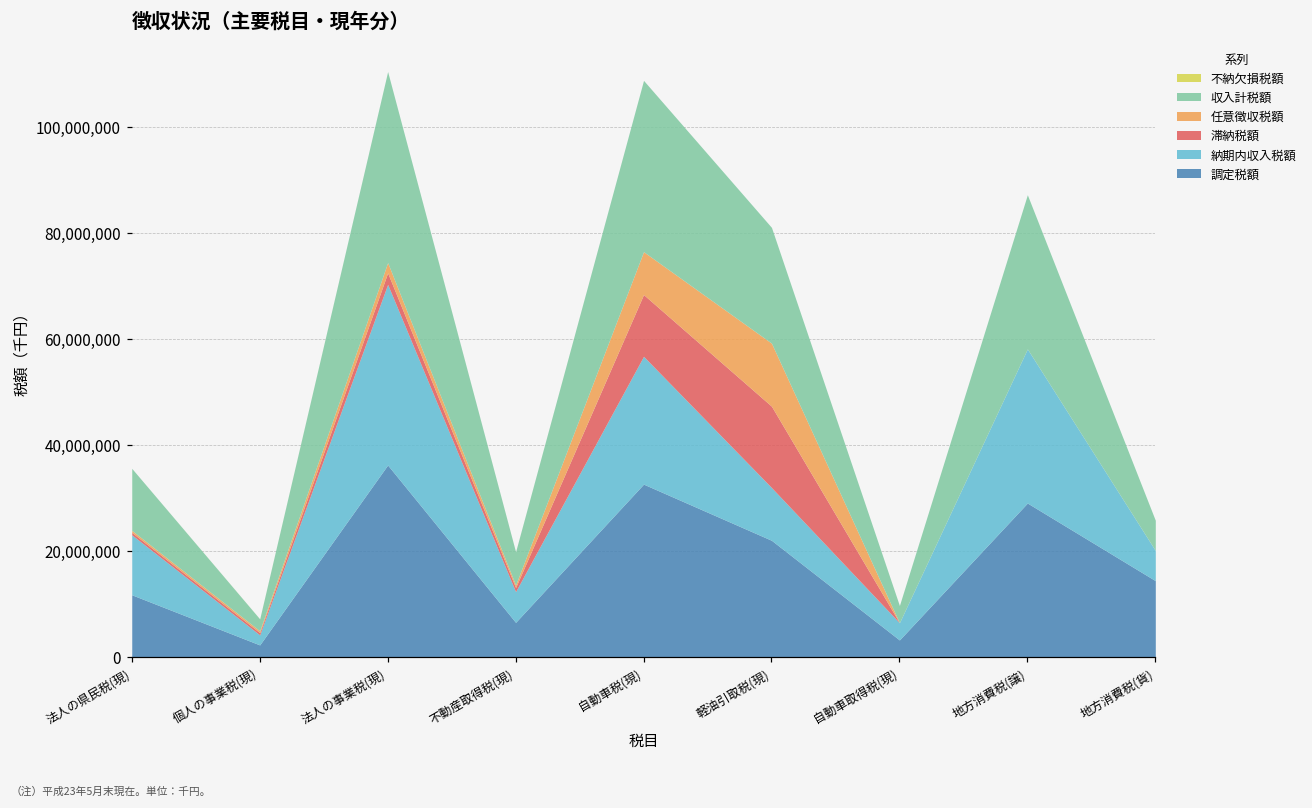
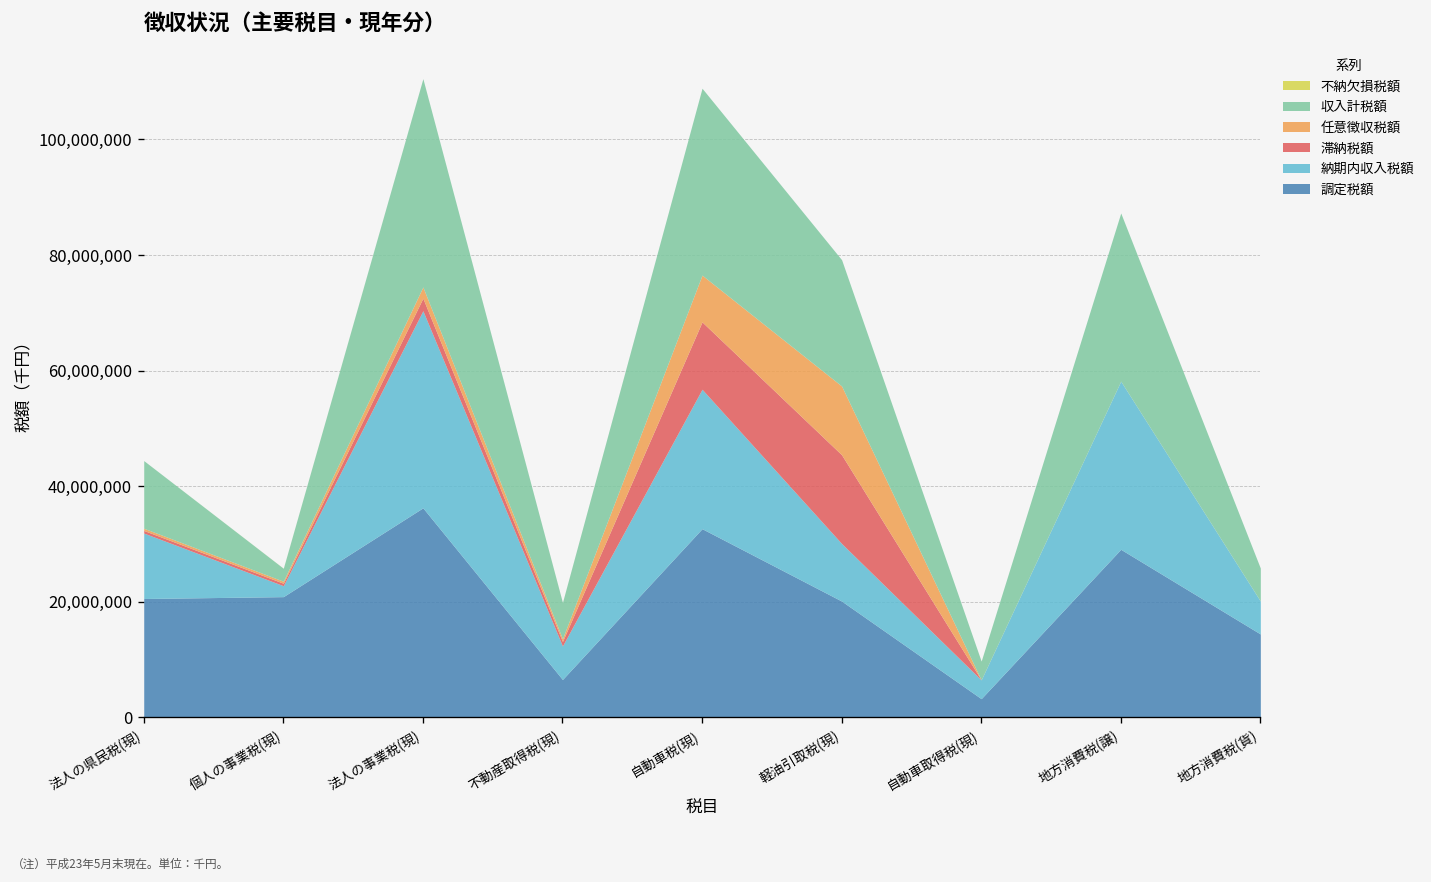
調定税額, 法人の県民税(現): 12,000,000 -> 21,000,000
調定税額, 個人の事業税(現): 2,000,000 -> 21,000,000
調定税額, 軽油引取税(現): 22,000,000 -> 20,000,000
